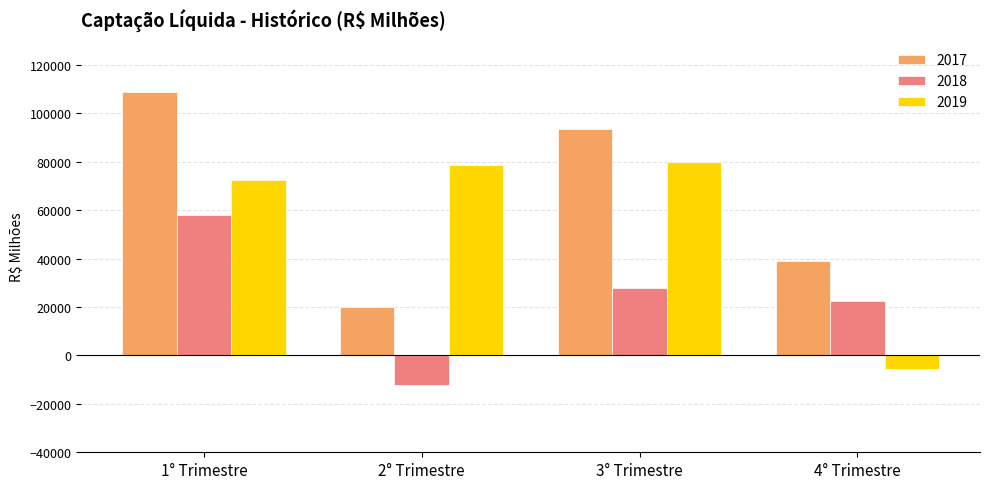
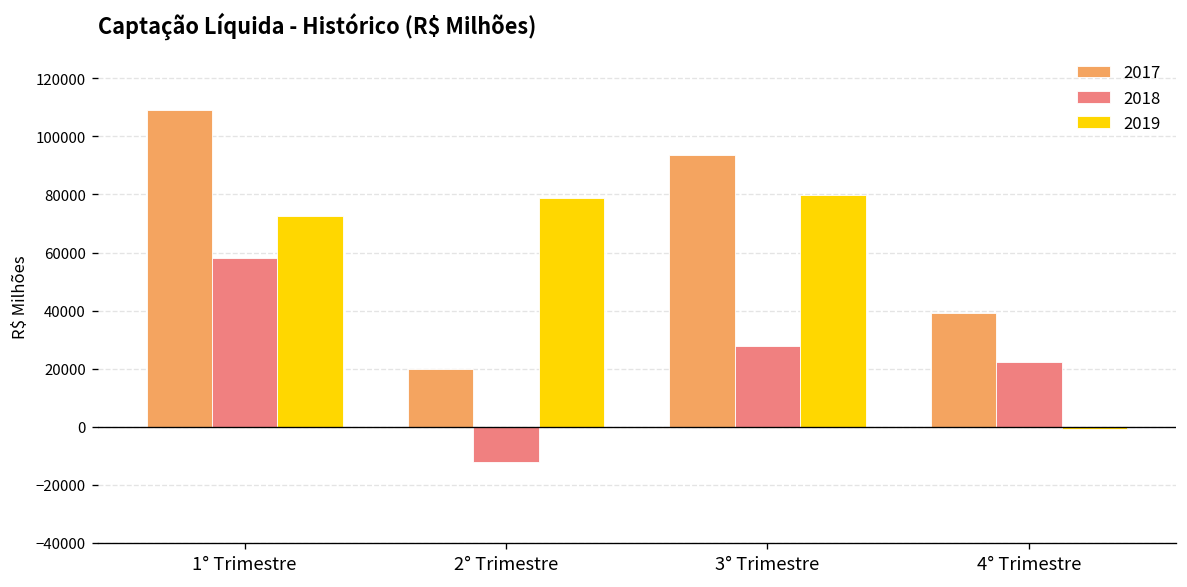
2019, 4° Trimestre: -6000 -> -1000
